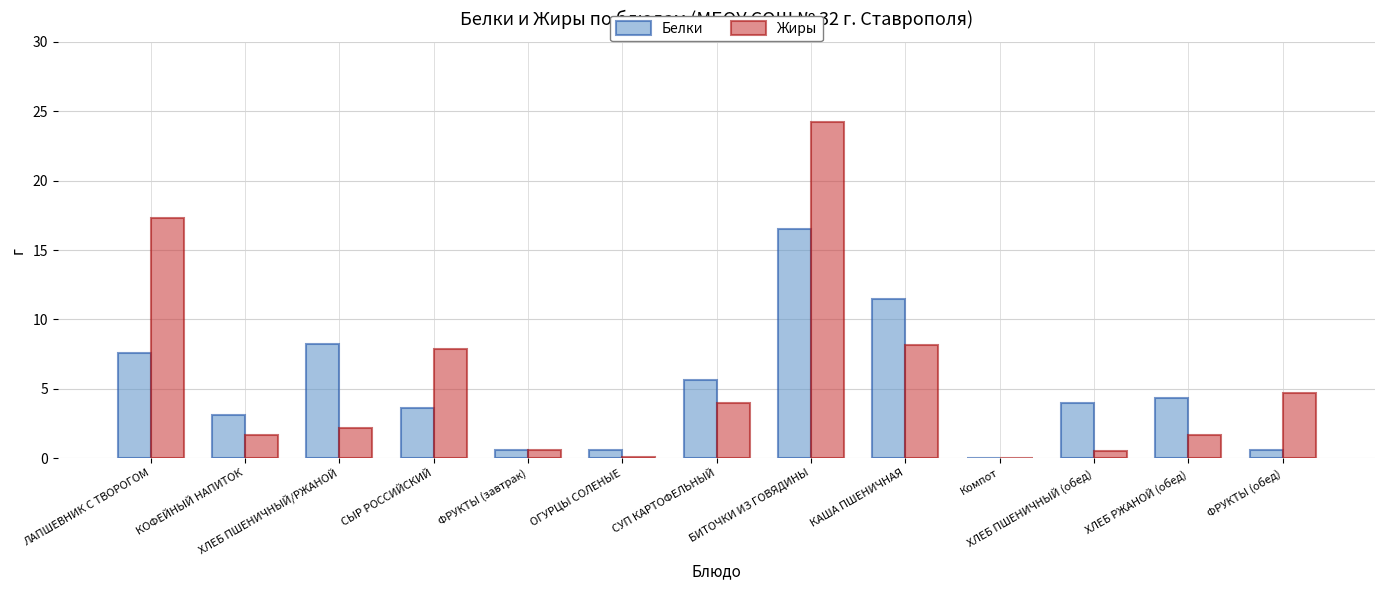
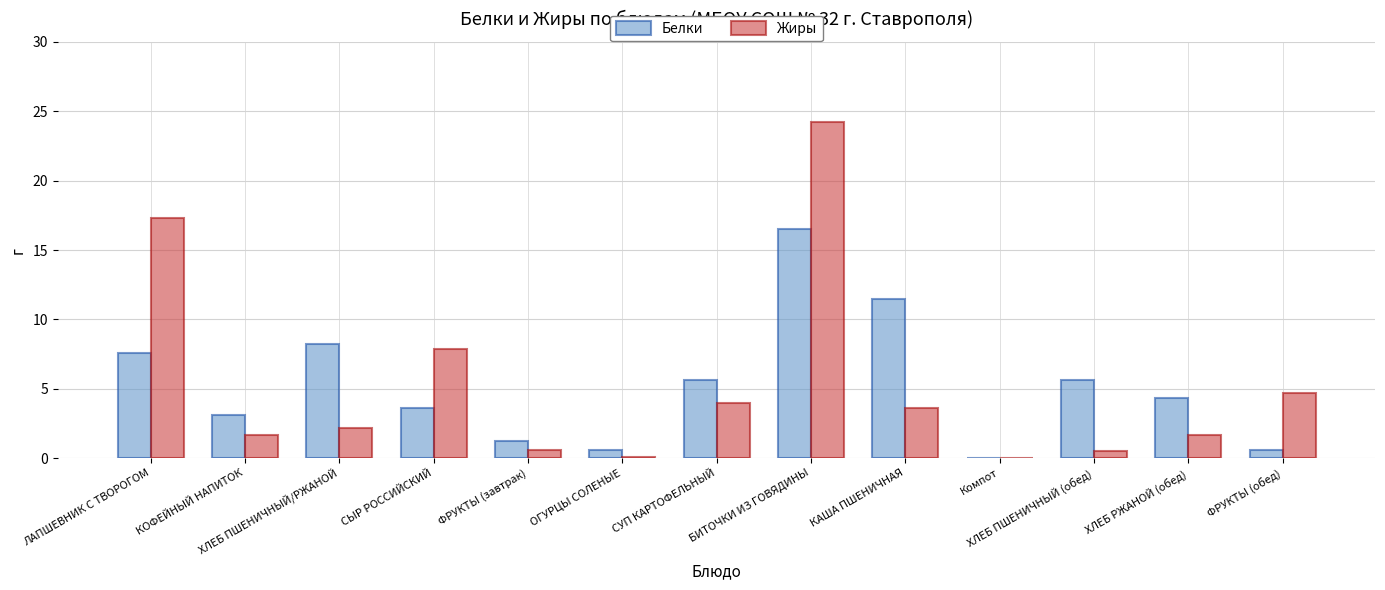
Белки, ФРУКТЫ (завтрак): 0.6 -> 1.2
Жиры, КАША ПШЕНИЧНАЯ: 8.1 -> 3.6
Белки, ХЛЕБ ПШЕНИЧНЫЙ (обед): 4.0 -> 5.6
